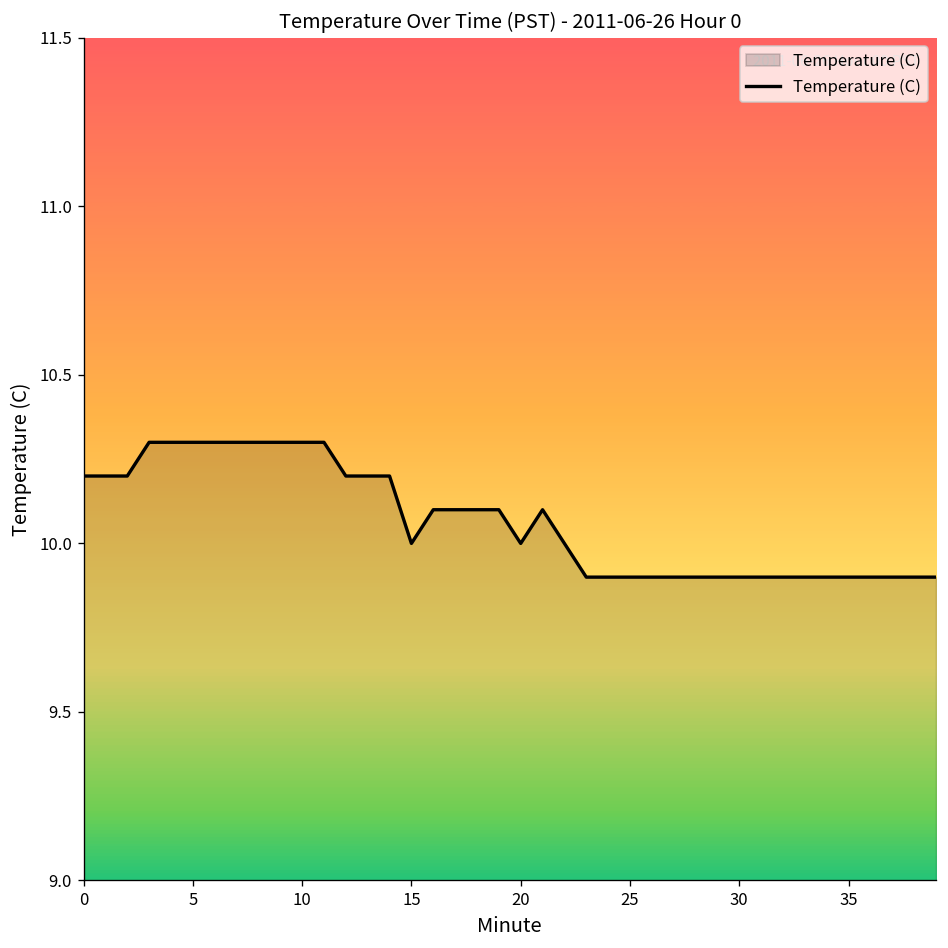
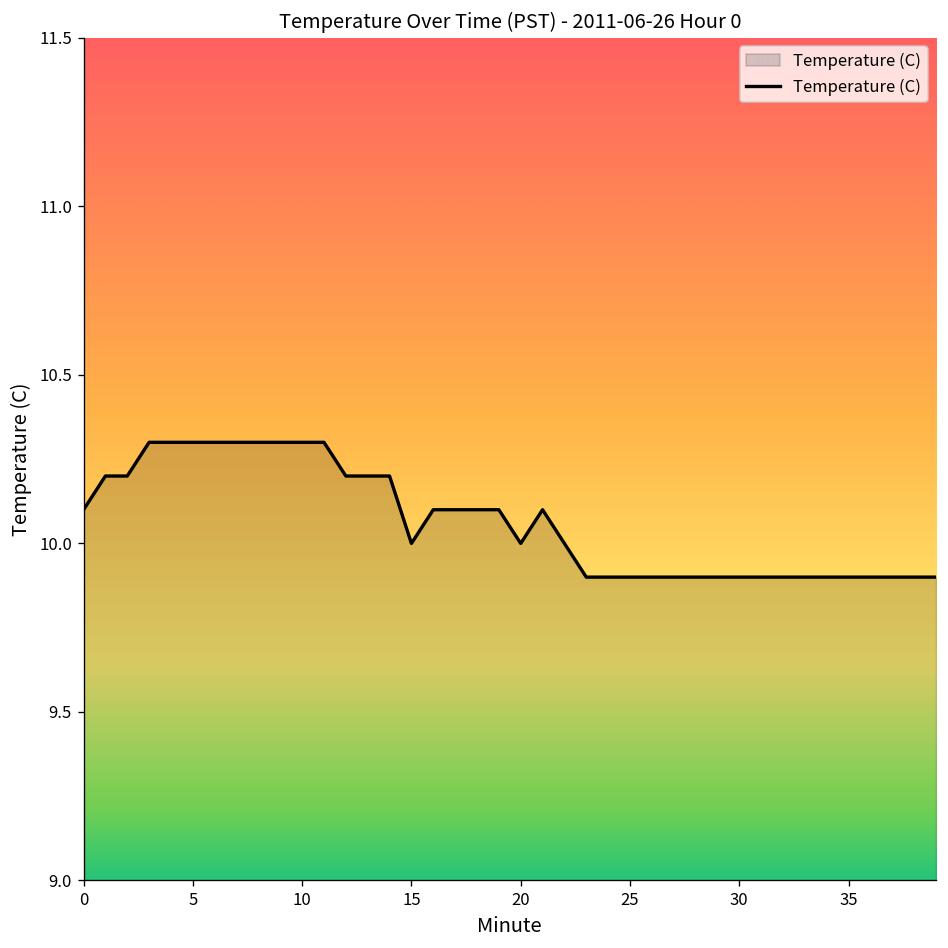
0: 10.2 -> 10.1
